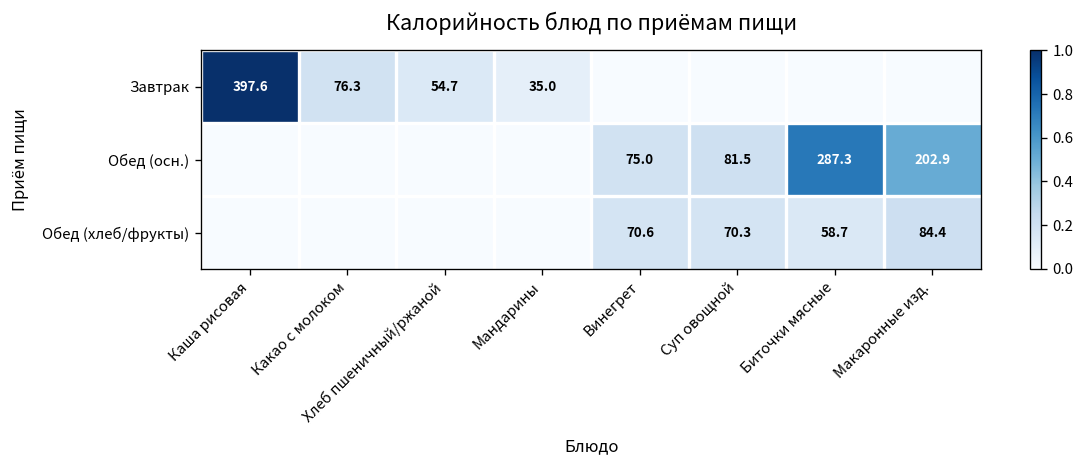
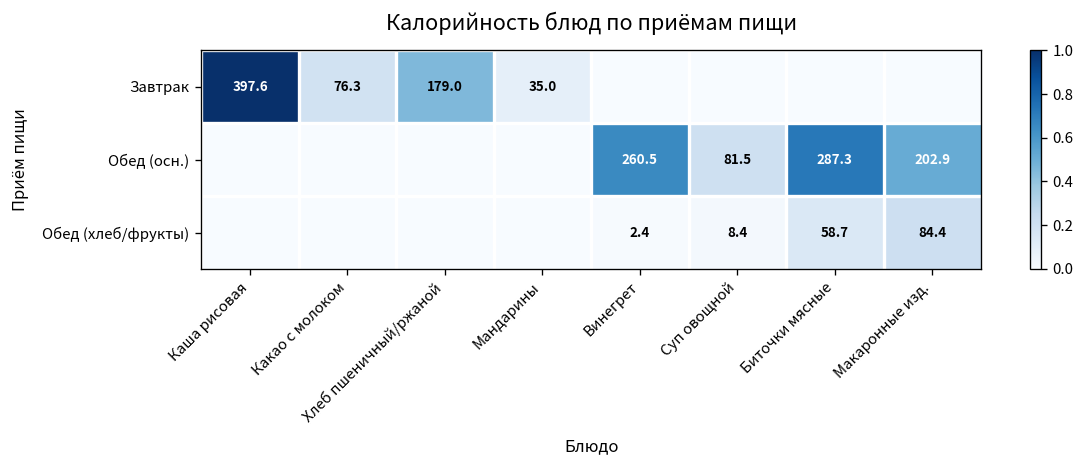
Завтрак, Хлеб пшеничный/ржаной: 54.7 -> 179.0
Обед (осн.), Винегрет: 75.0 -> 260.5
Обед (хлеб/фрукты), Винегрет: 70.6 -> 2.4
Обед (хлеб/фрукты), Суп овощной: 70.3 -> 8.4
